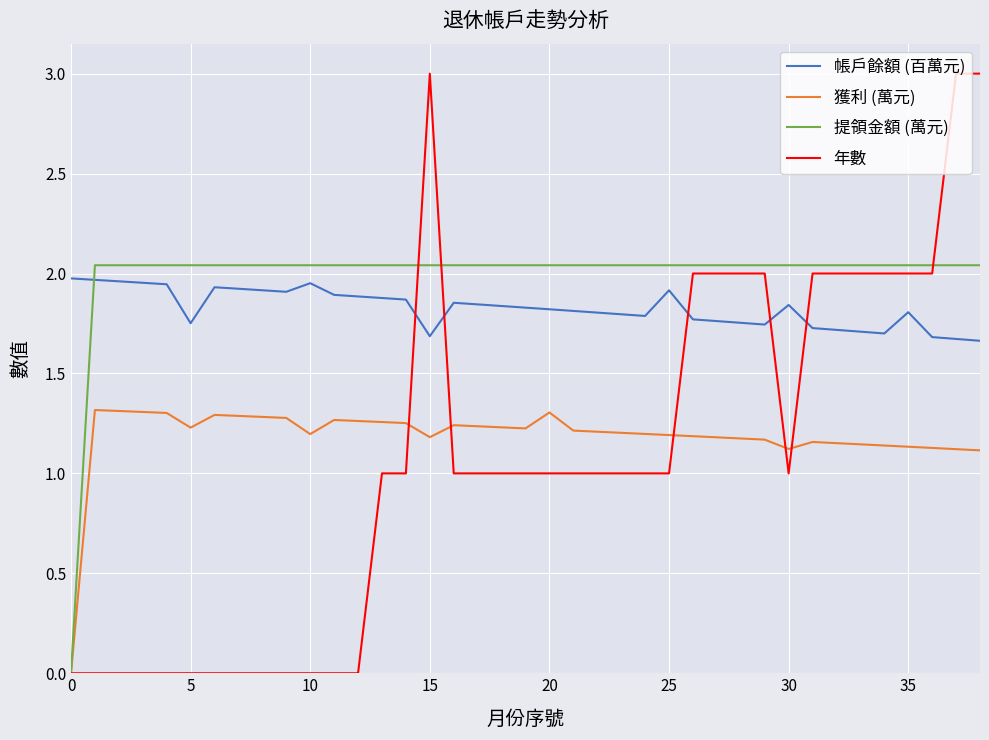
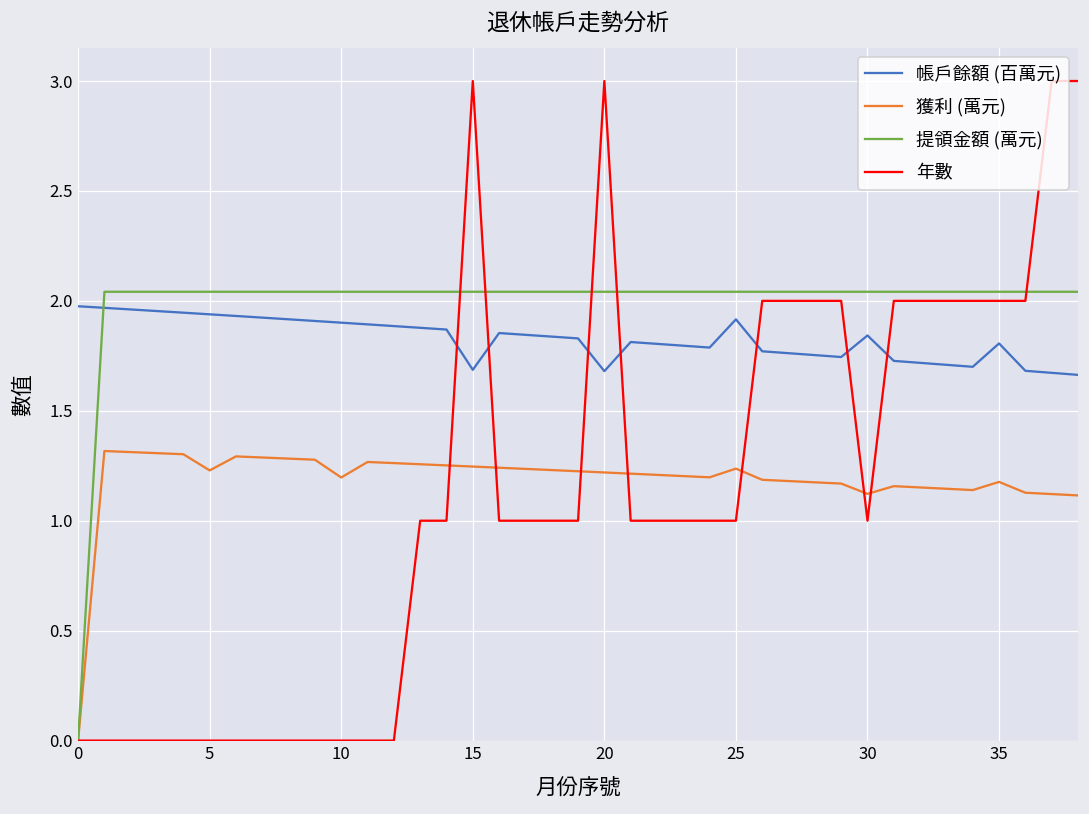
帳戶餘額 (百萬元), 5: 1.75 -> 1.94
帳戶餘額 (百萬元), 10: 1.95 -> 1.90
獲利 (萬元), 15: 1.18 -> 1.25
帳戶餘額 (百萬元), 20: 1.82 -> 1.68
獲利 (萬元), 20: 1.30 -> 1.22
年數, 20: 1 -> 3
獲利 (萬元), 25: 1.19 -> 1.24
獲利 (萬元), 35: 1.13 -> 1.18
